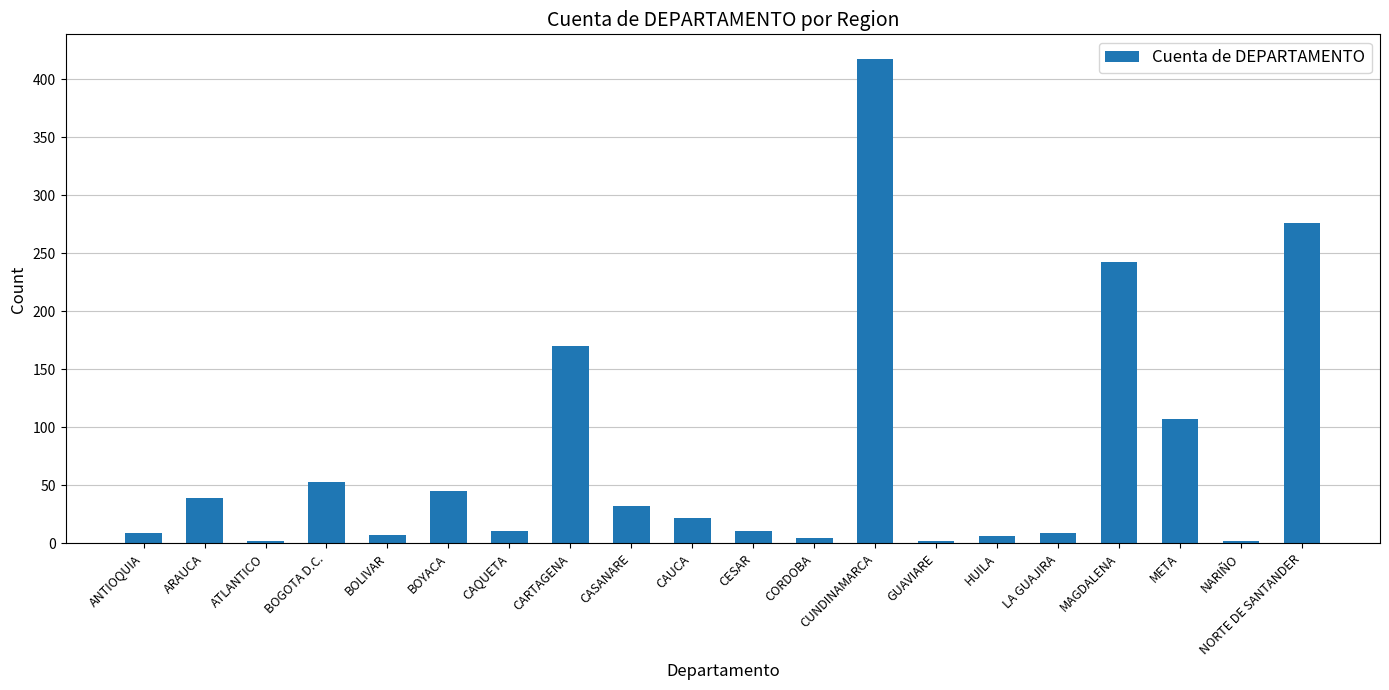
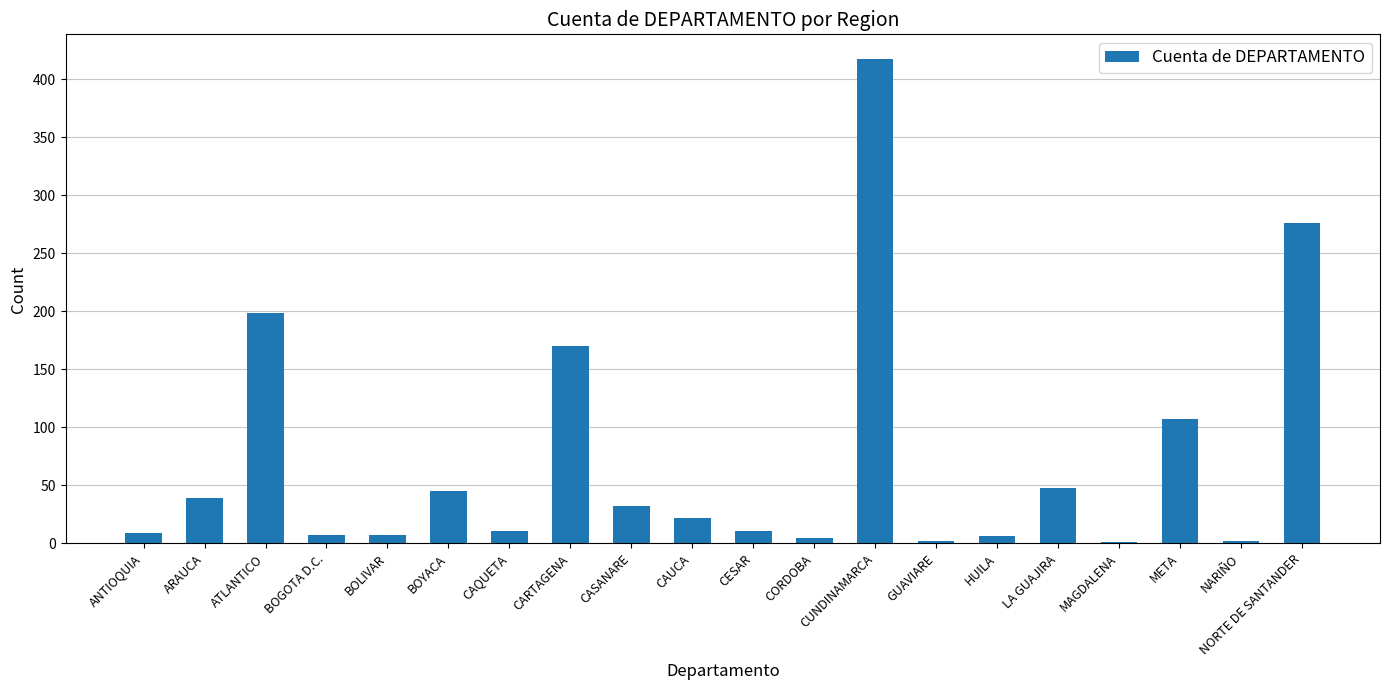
ATLANTICO: 2 -> 199
BOGOTA D.C.: 53 -> 7
LA GUAJIRA: 9 -> 48
MAGDALENA: 243 -> 1
